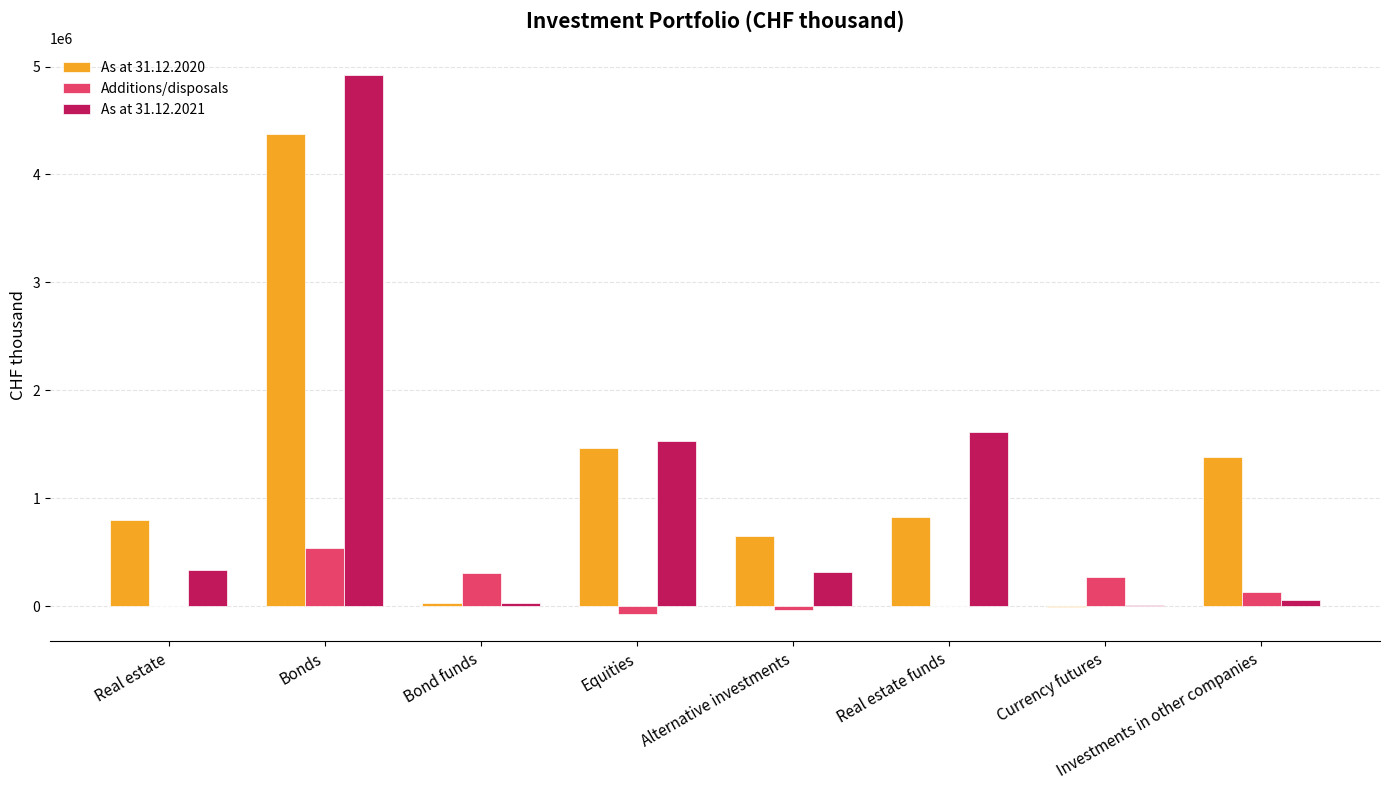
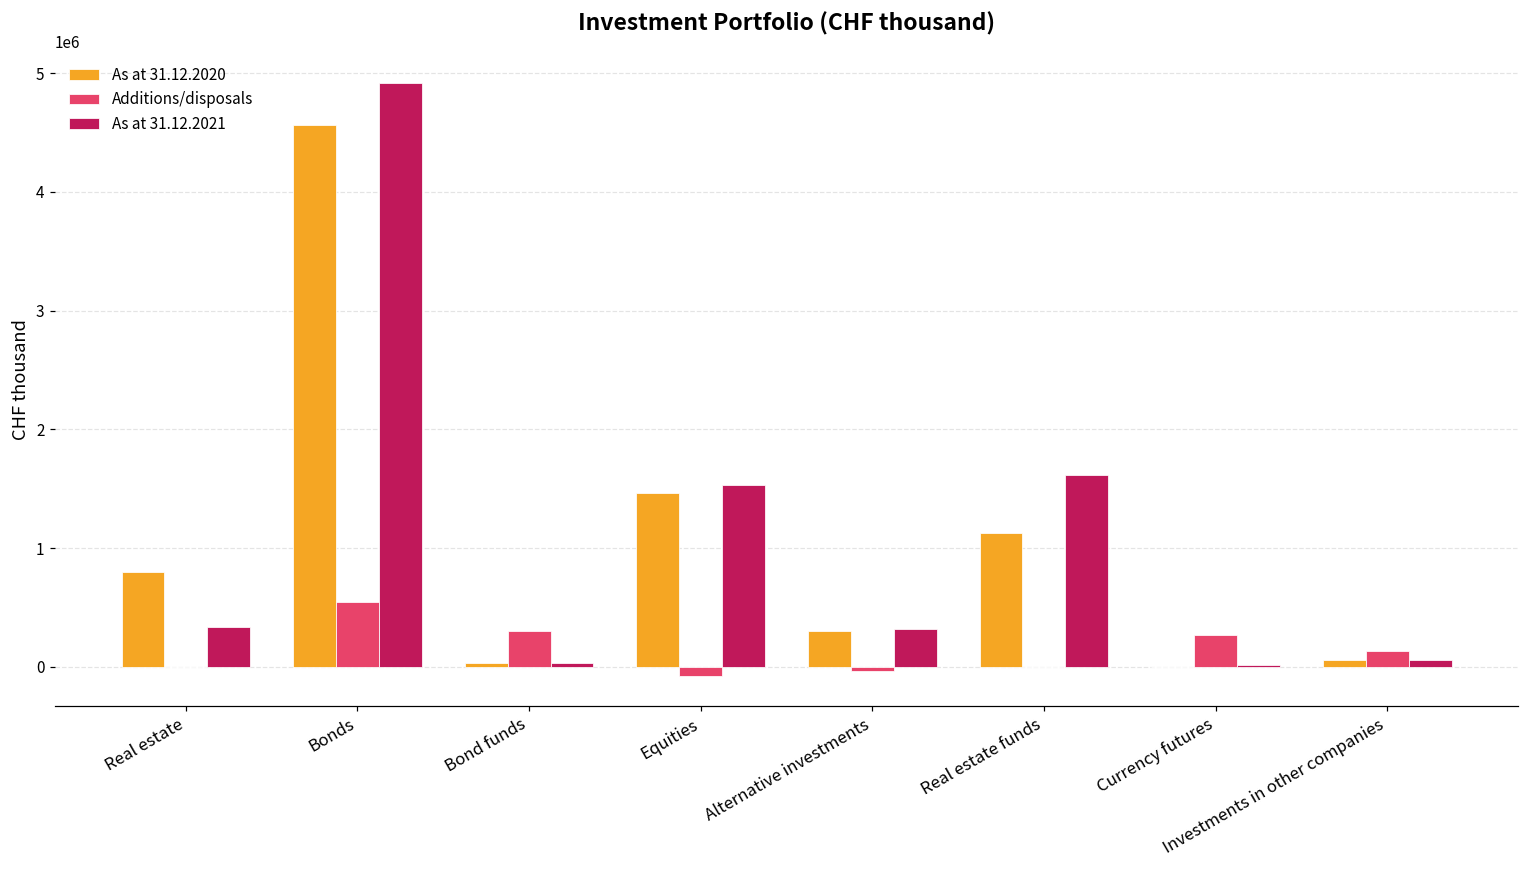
As at 31.12.2020, Bonds: 4370000 -> 4560000
As at 31.12.2020, Alternative investments: 660000 -> 300000
As at 31.12.2020, Real estate funds: 830000 -> 1120000
As at 31.12.2020, Investments in other companies: 1380000 -> 60000
